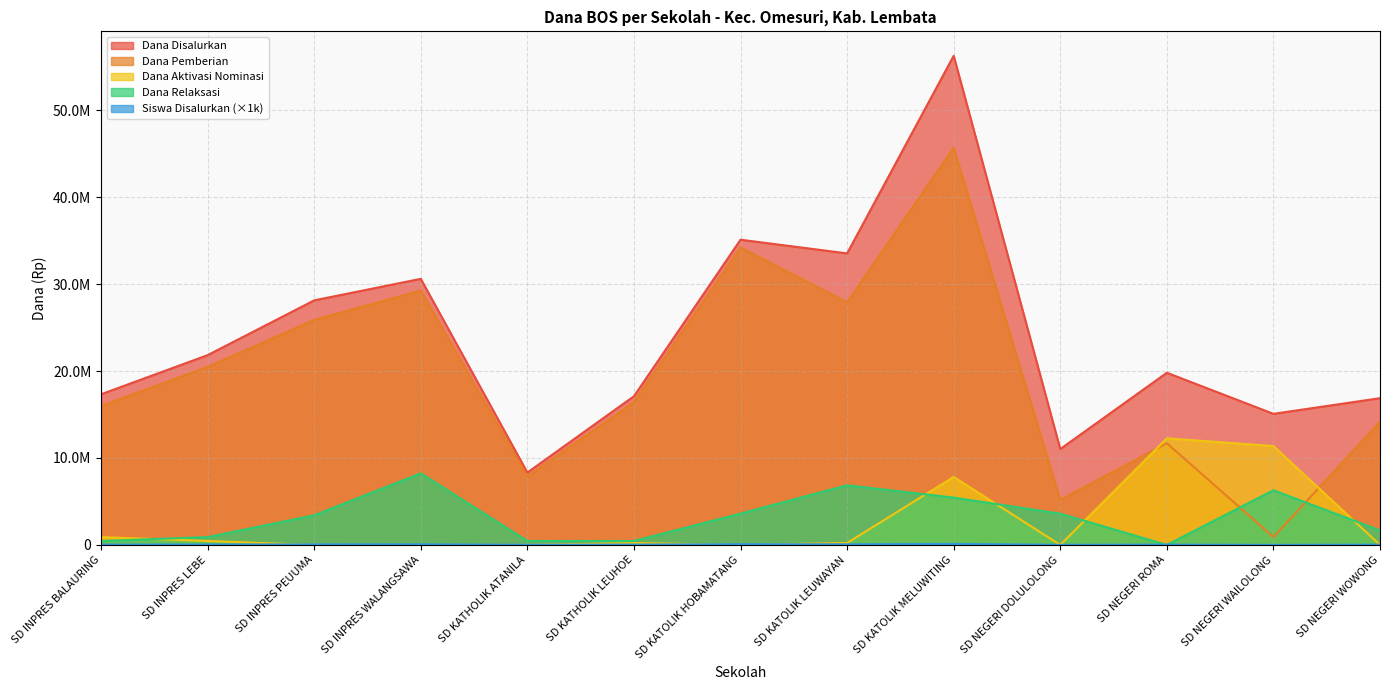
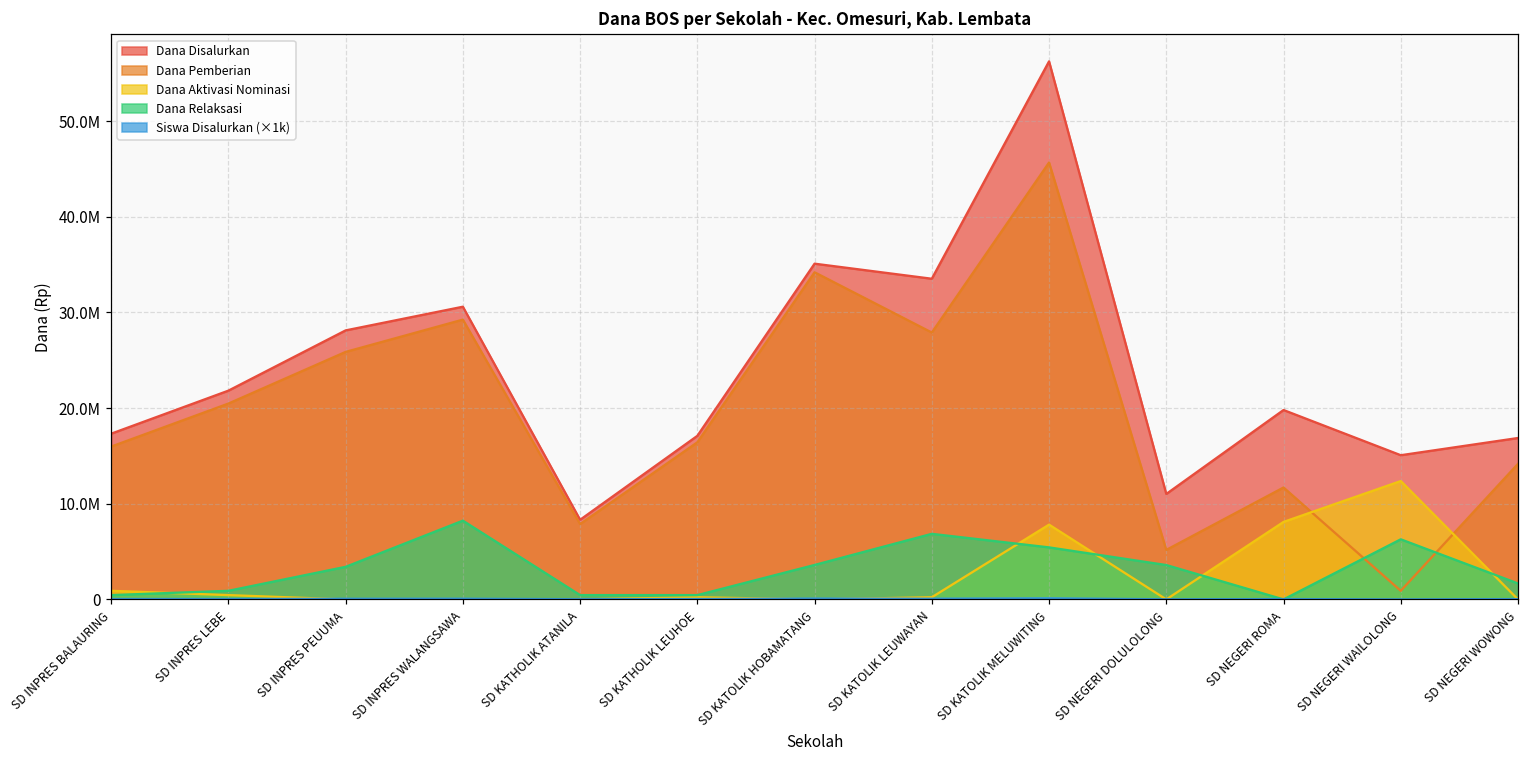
Dana Aktivasi Nominasi, SD NEGERI ROMA: 12000000 -> 8000000
Dana Aktivasi Nominasi, SD NEGERI WAILOLONG: 11000000 -> 12000000
